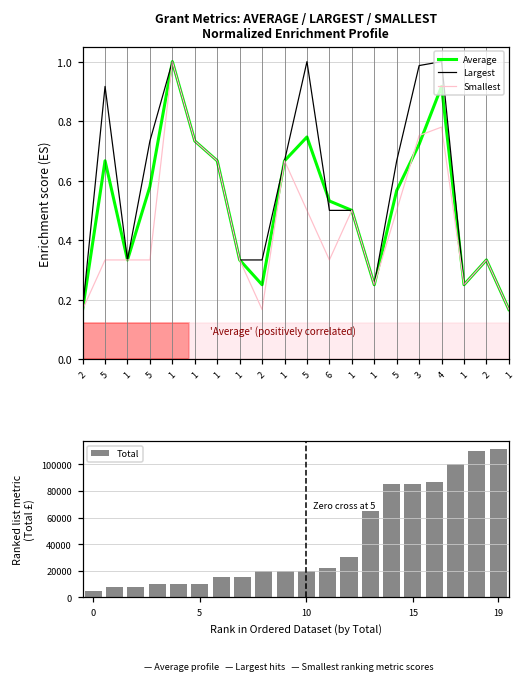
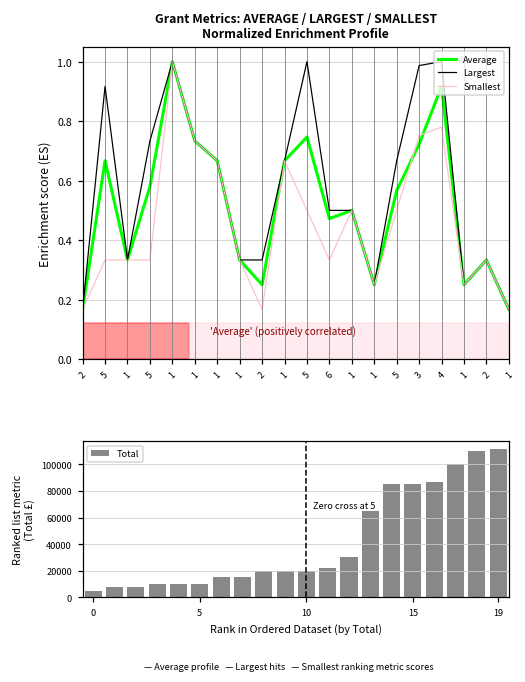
Grant Metrics: AVERAGE / LARGEST / SMALLEST Normalized Enrichment Profile, Average, 6: 0.53 -> 0.47
